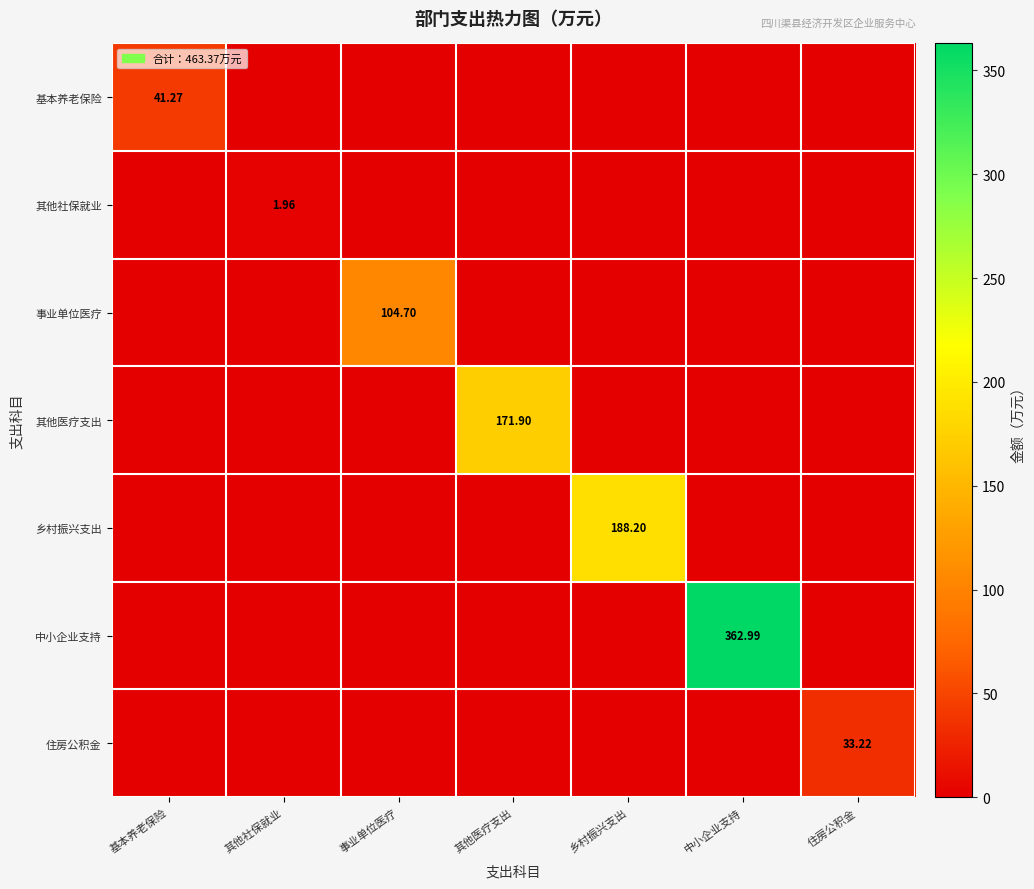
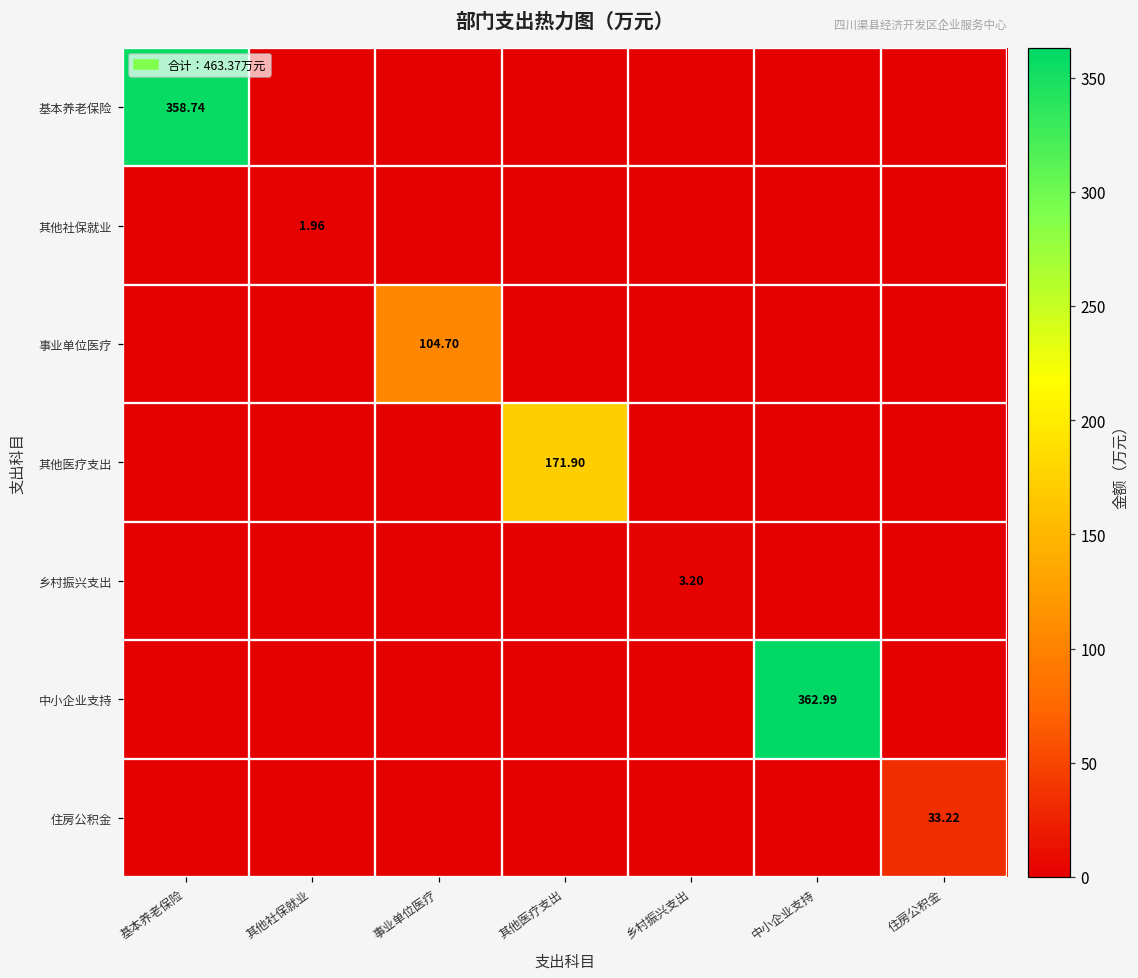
基本养老保险, 基本养老保险: 41.27 -> 358.74
乡村振兴支出, 乡村振兴支出: 188.20 -> 3.20
